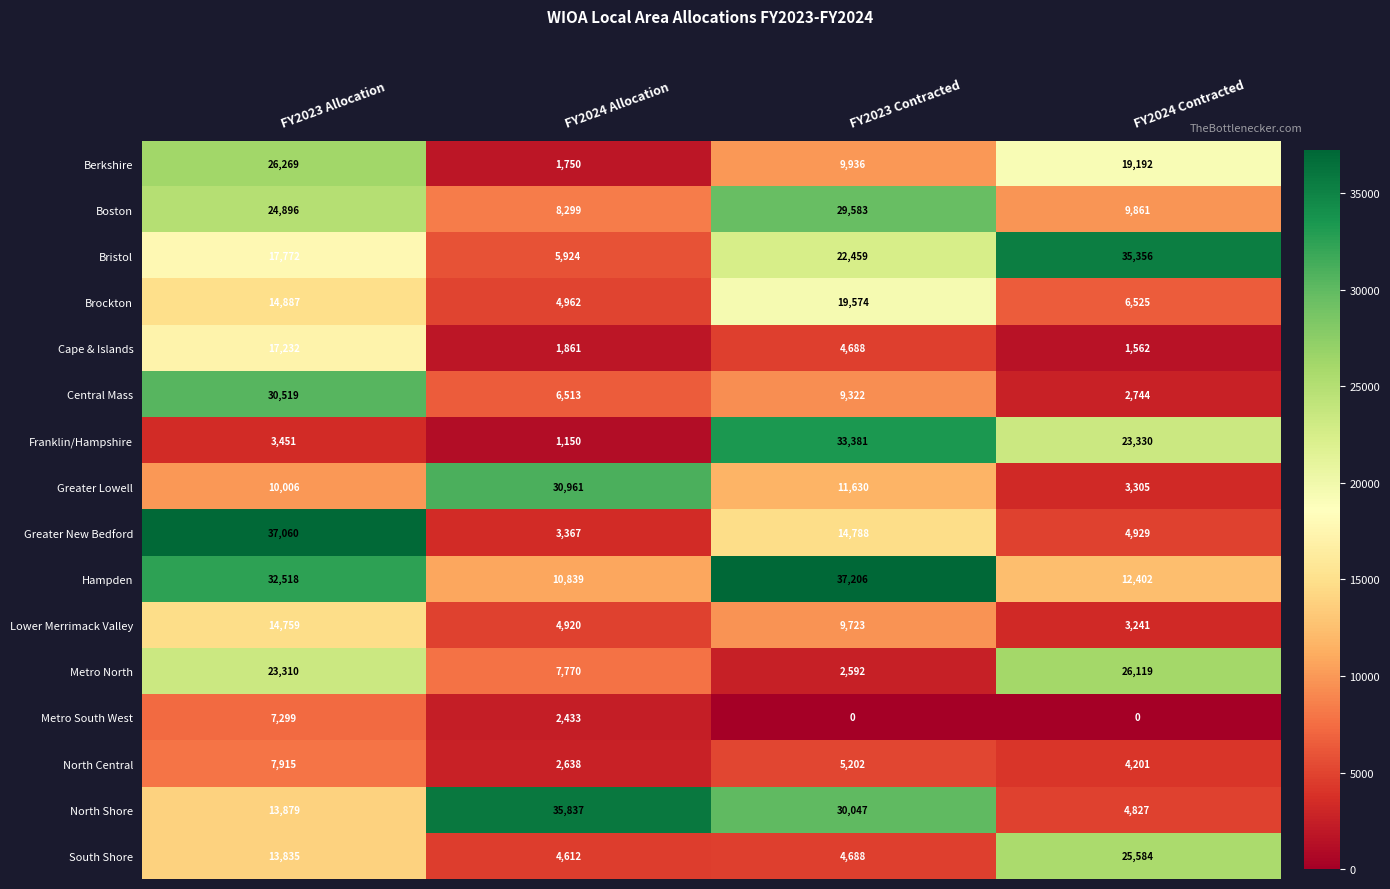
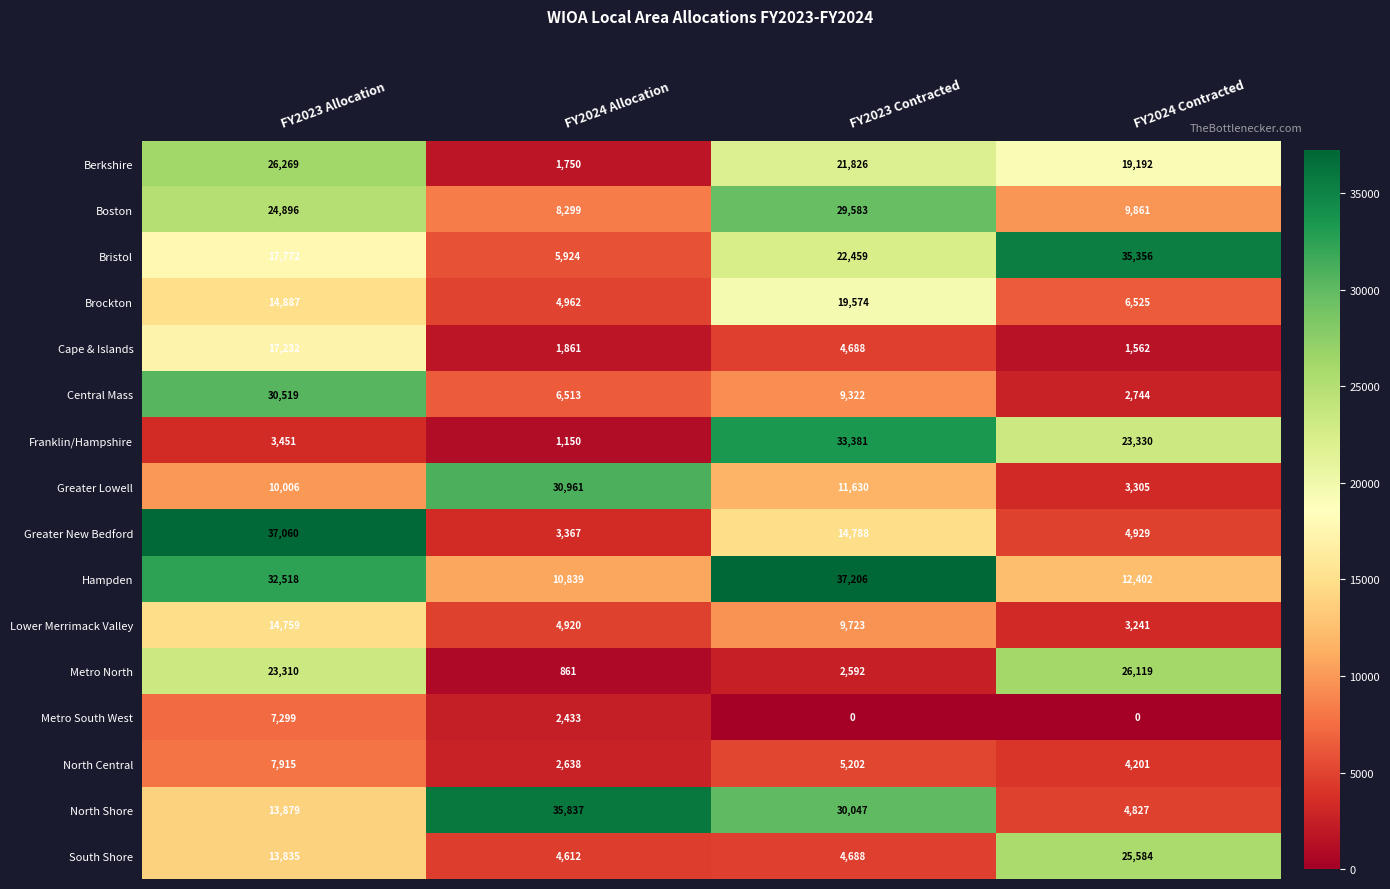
Berkshire, FY2023 Contracted: 9,936 -> 21,826
Metro North, FY2024 Allocation: 7,770 -> 861
